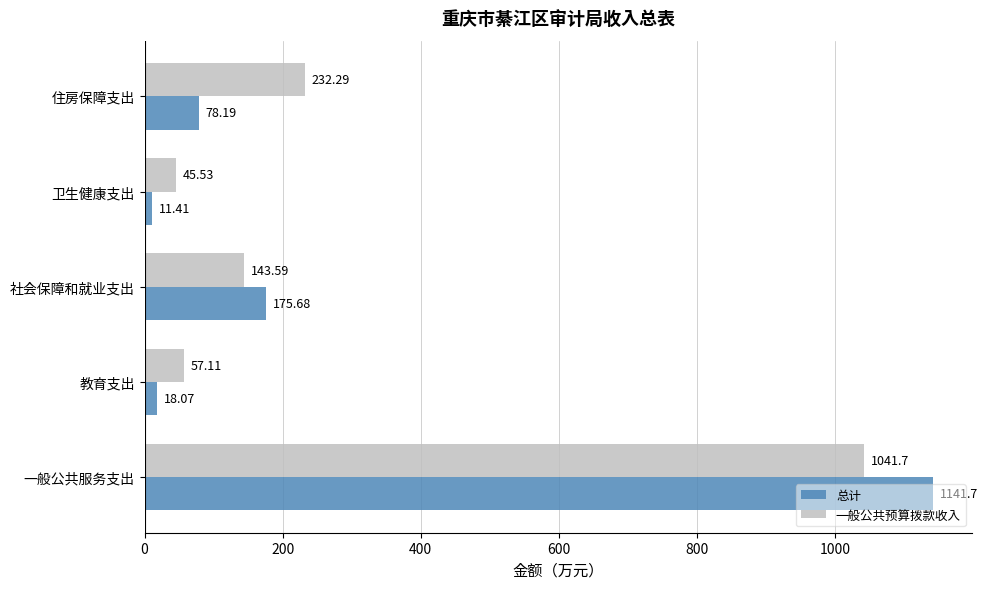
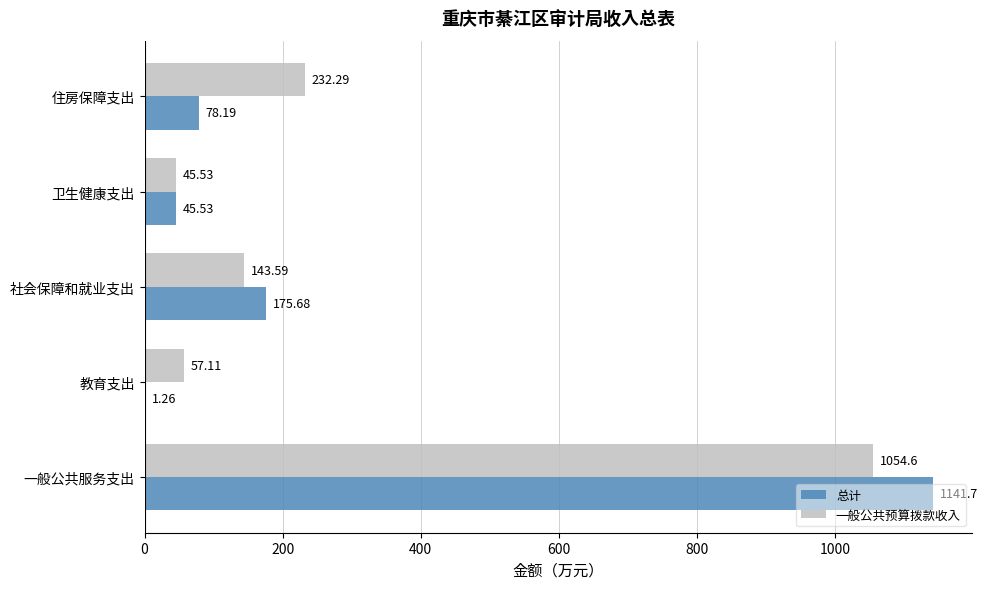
总计, 卫生健康支出: 11.41 -> 45.53
总计, 教育支出: 18.07 -> 1.26
一般公共预算拨款收入, 一般公共服务支出: 1041.7 -> 1054.6
